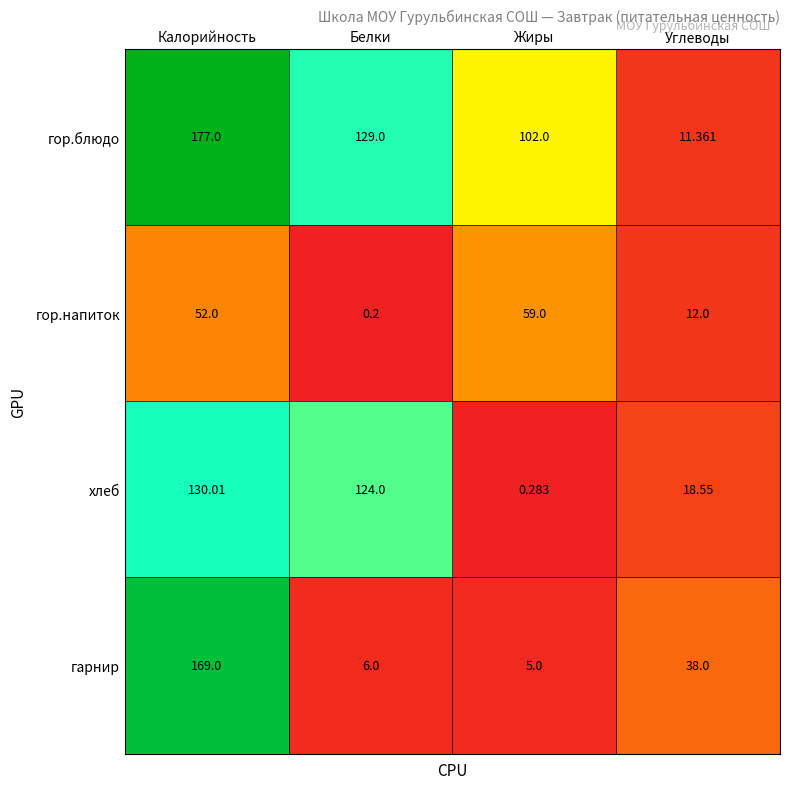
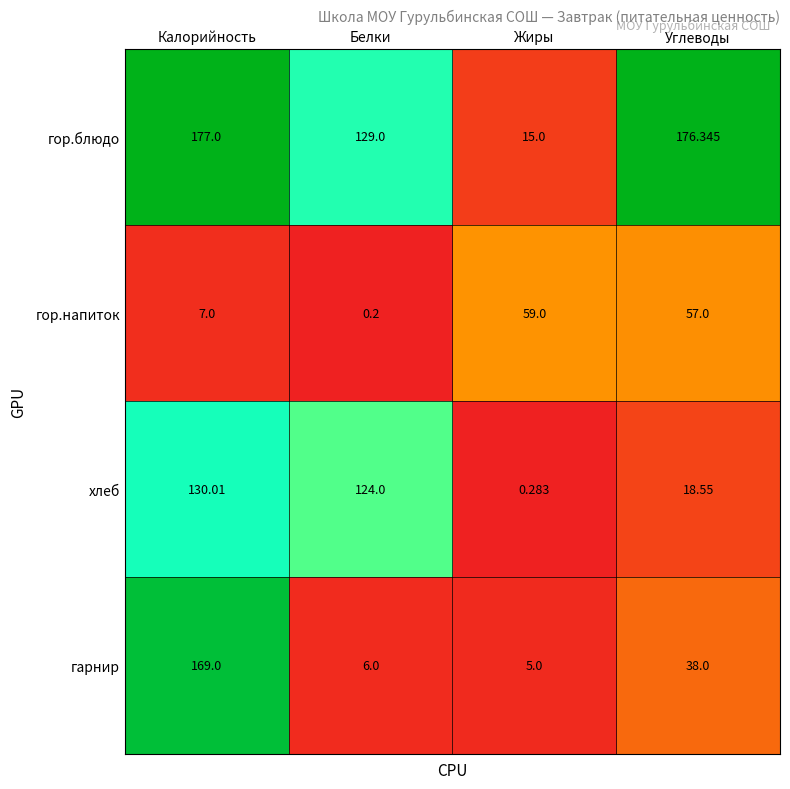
гор.блюдо, Жиры: 102.0 -> 15.0
гор.блюдо, Углеводы: 11.361 -> 176.345
гор.напиток, Калорийность: 52.0 -> 7.0
гор.напиток, Углеводы: 12.0 -> 57.0
